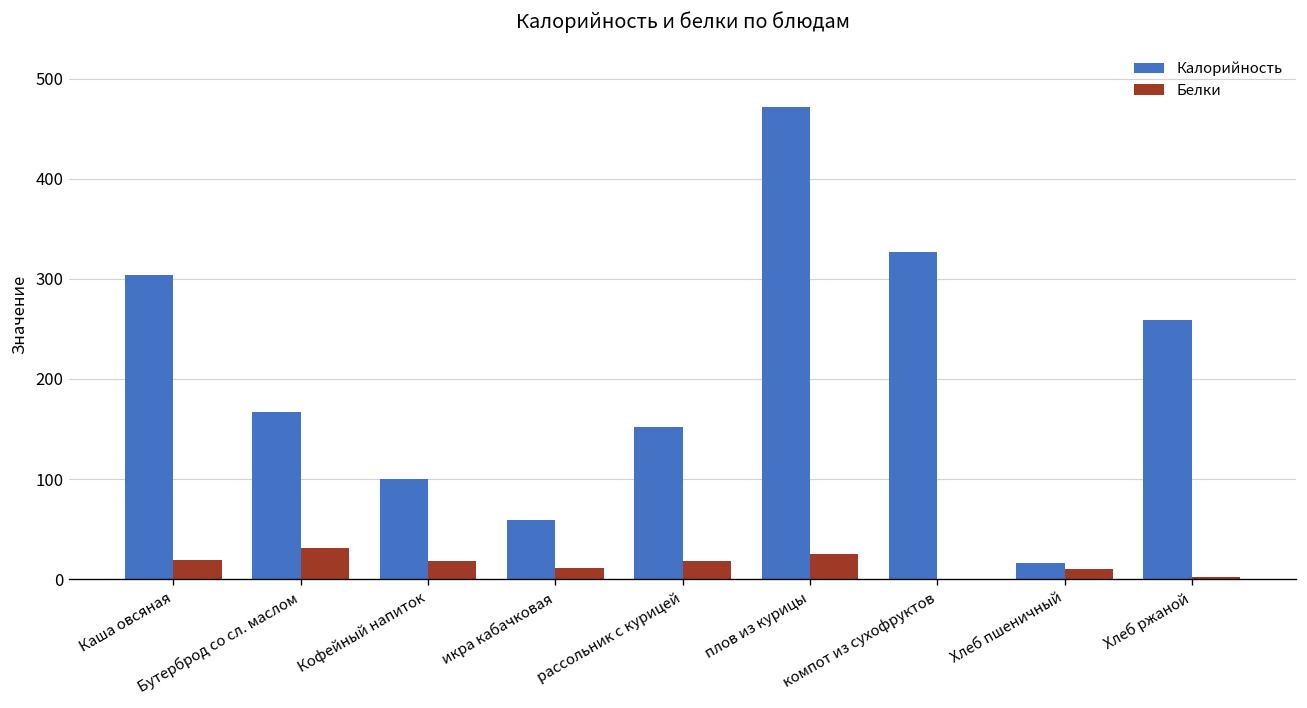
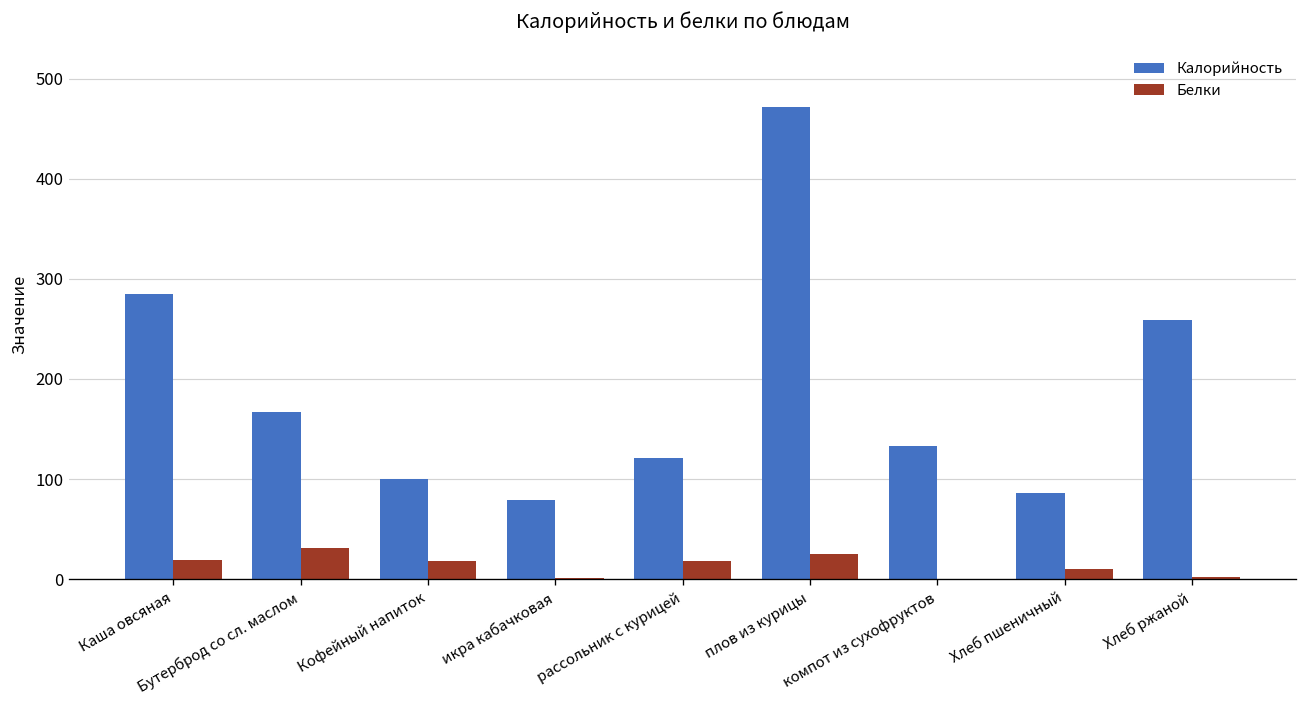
Калорийность, Каша овсяная: 300 -> 290
Калорийность, икра кабачковая: 60 -> 80
Белки, икра кабачковая: 10 -> 0
Калорийность, рассольник с курицей: 150 -> 120
Калорийность, компот из сухофруктов: 330 -> 130
Калорийность, Хлеб пшеничный: 20 -> 90
